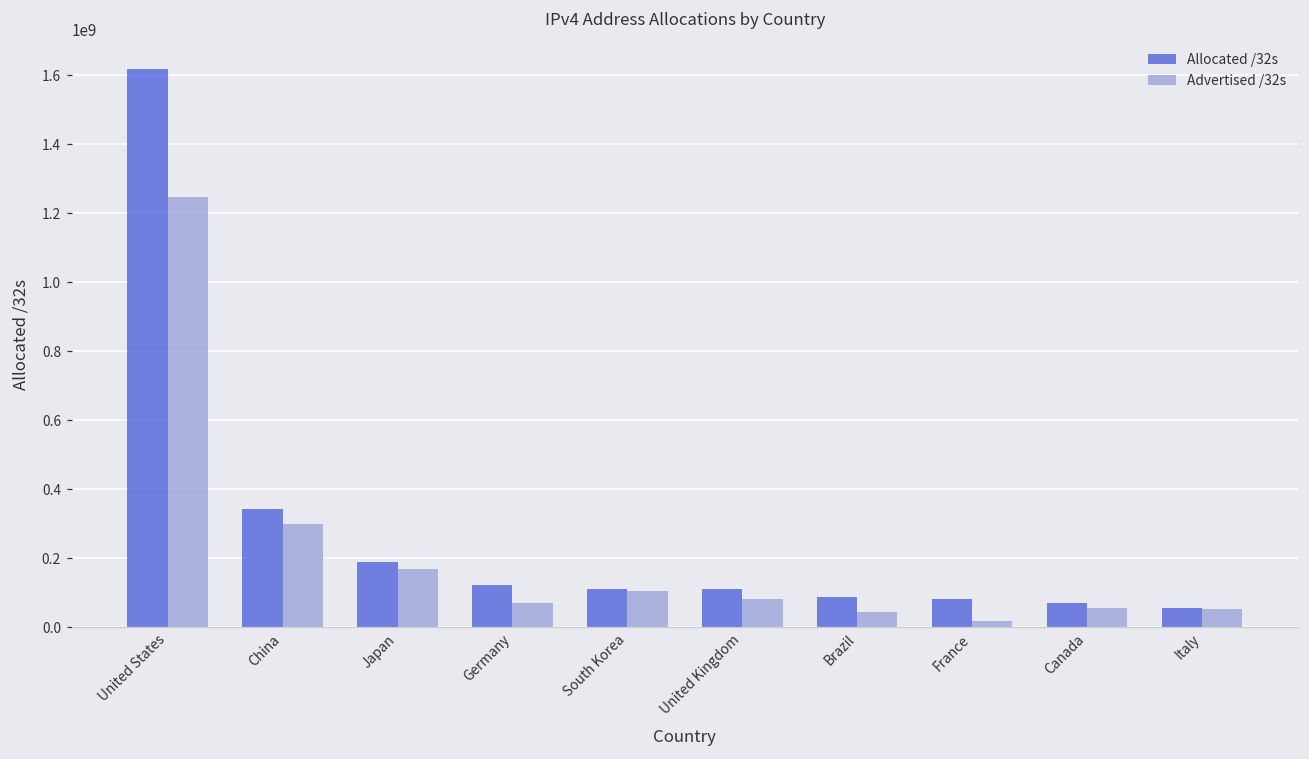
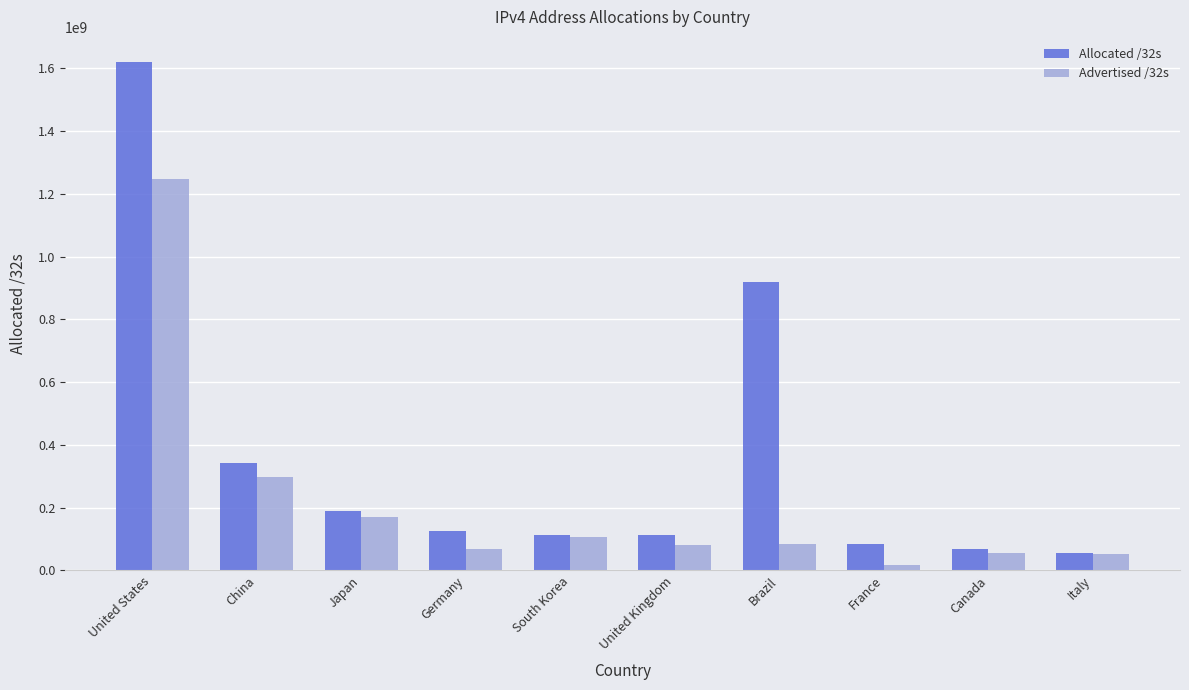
Allocated /32s, Brazil: 90000000 -> 920000000
Advertised /32s, Brazil: 50000000 -> 90000000
